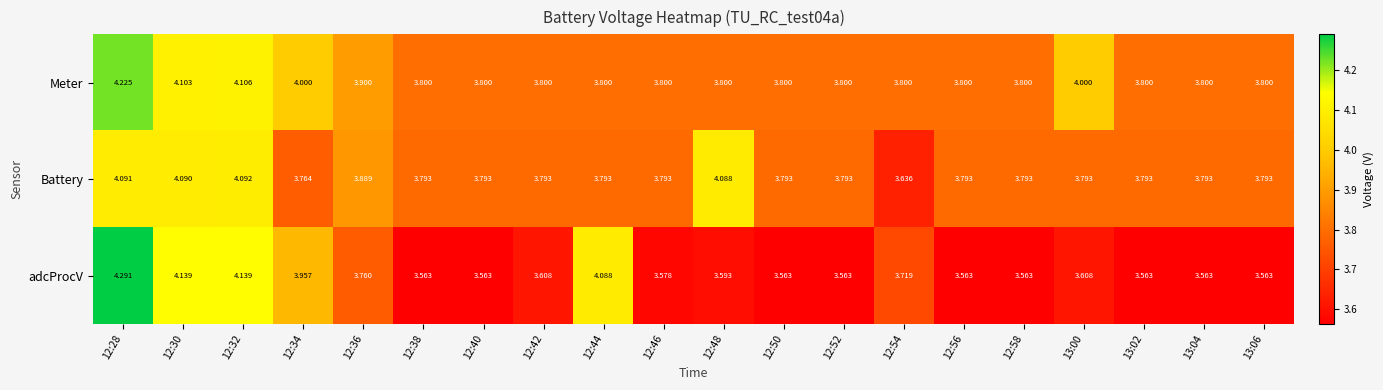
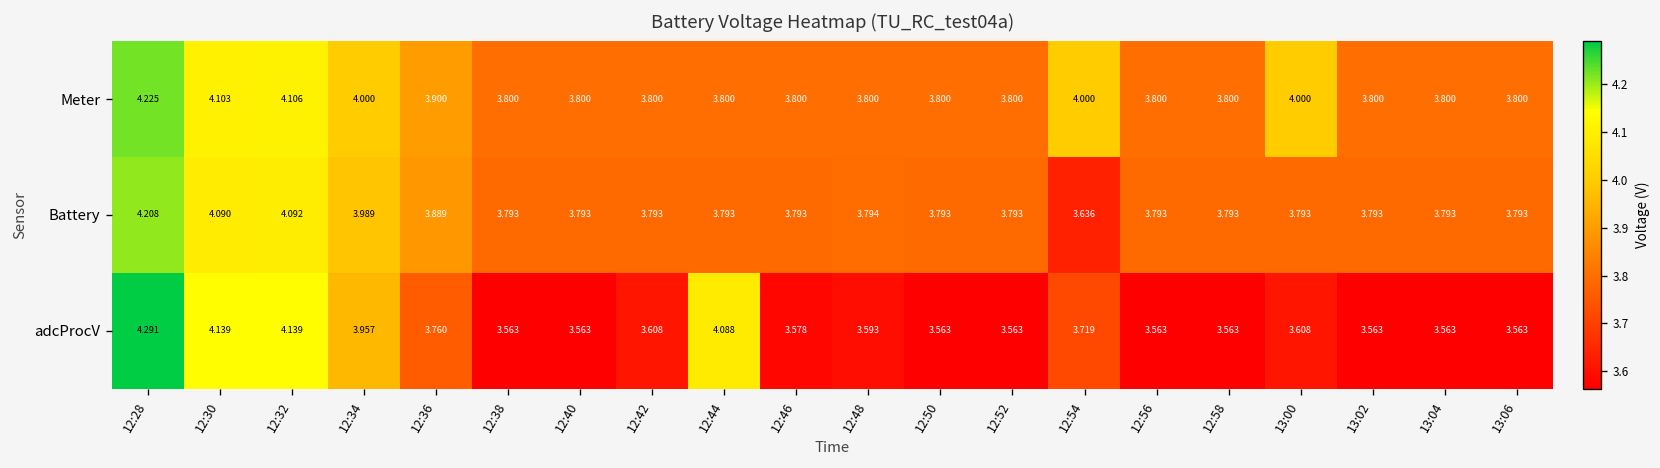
Meter, 12:54: 3.800 -> 4.000
Battery, 12:28: 4.091 -> 4.208
Battery, 12:34: 3.764 -> 3.989
Battery, 12:48: 4.088 -> 3.794
